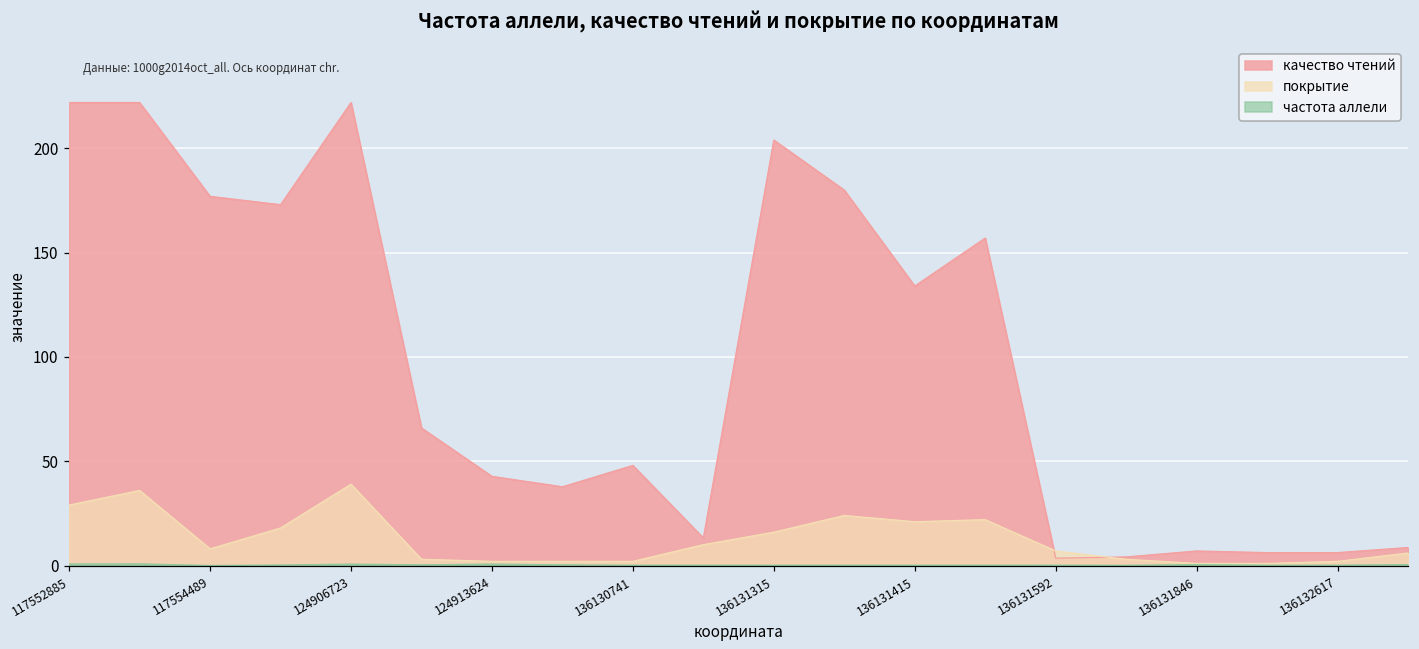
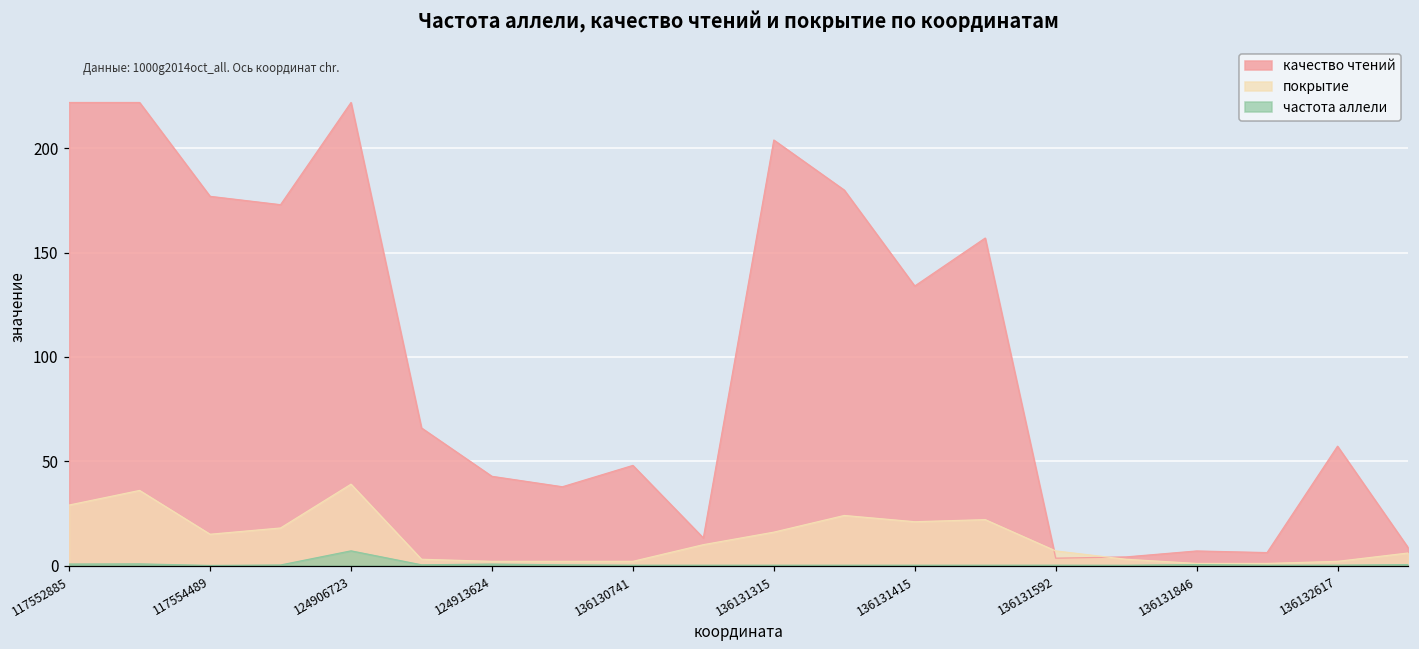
покрытие, 117554489: 8 -> 15
частота аллели, 124906723: 1 -> 7
качество чтений, 136132617: 6 -> 57
